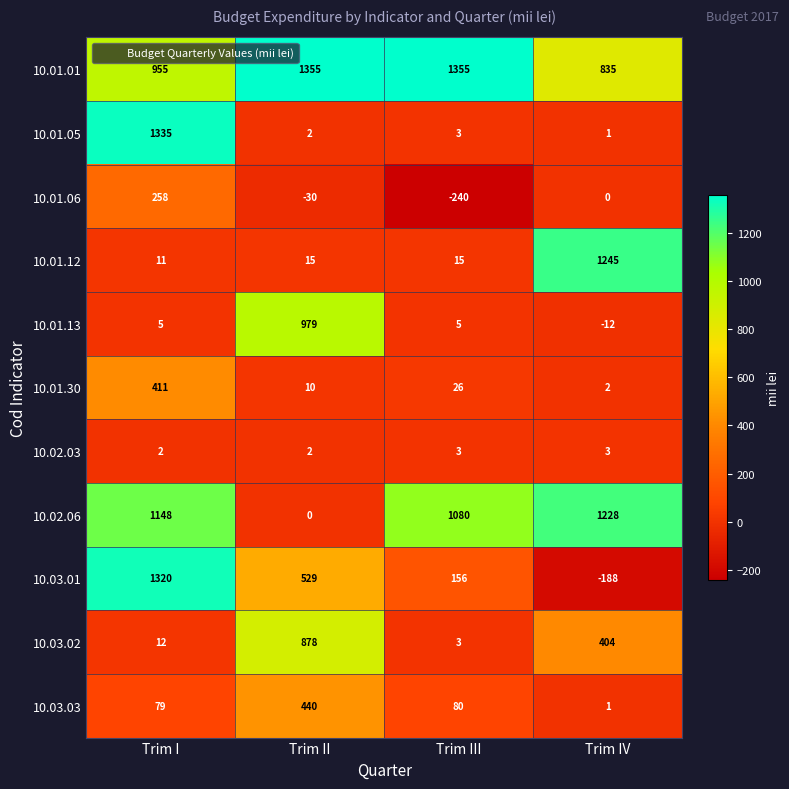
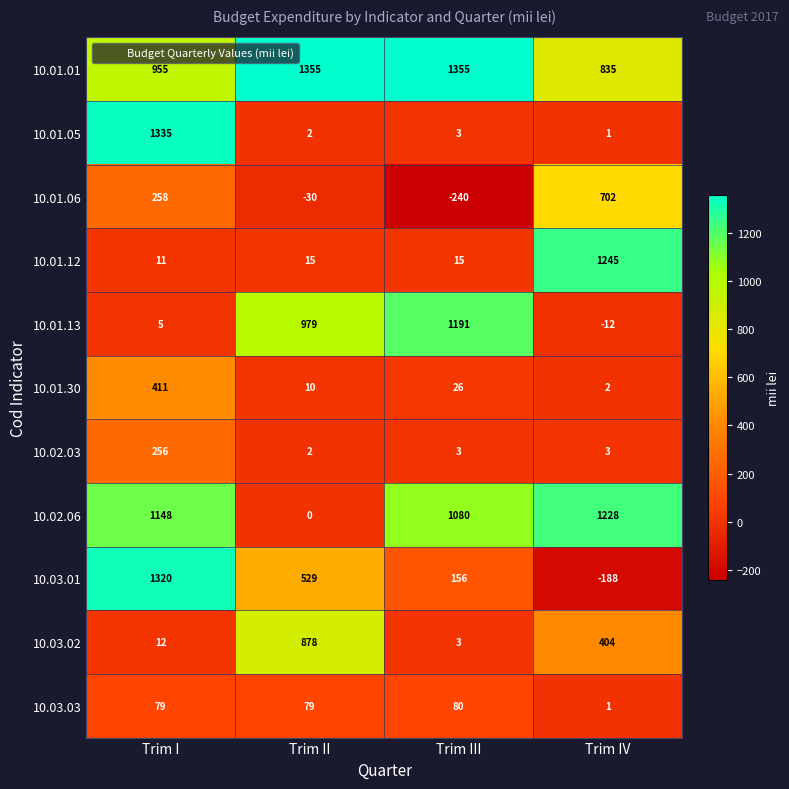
10.01.06, Trim IV: 0 -> 702
10.01.13, Trim III: 5 -> 1191
10.02.03, Trim I: 2 -> 256
10.03.03, Trim II: 440 -> 79
